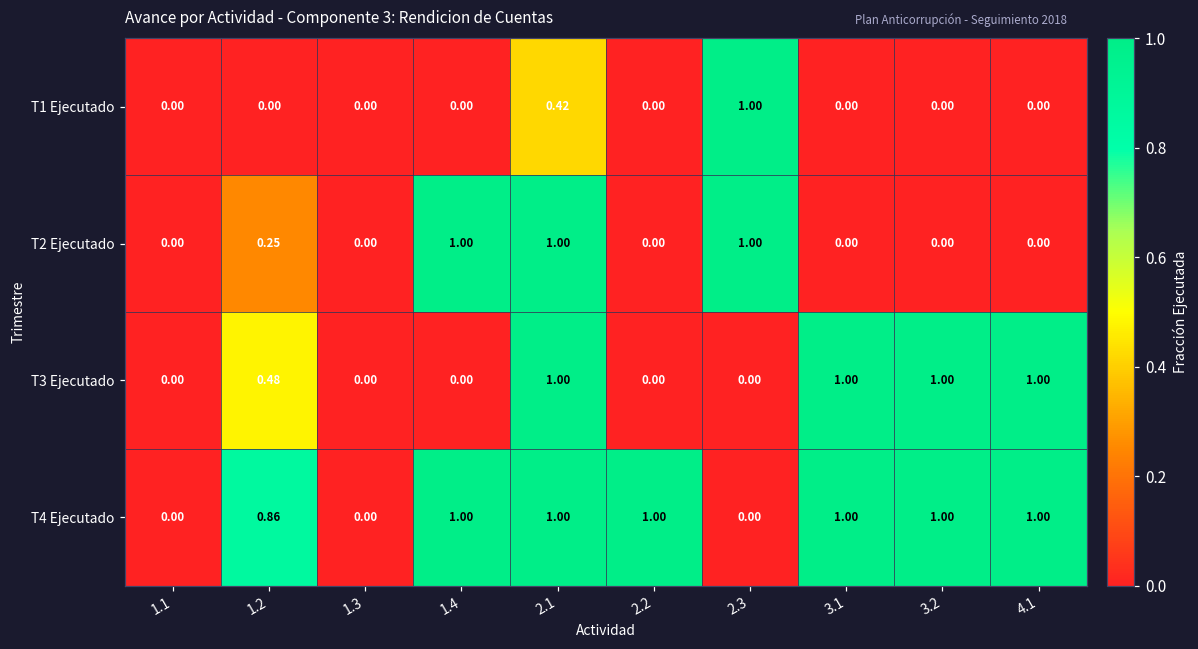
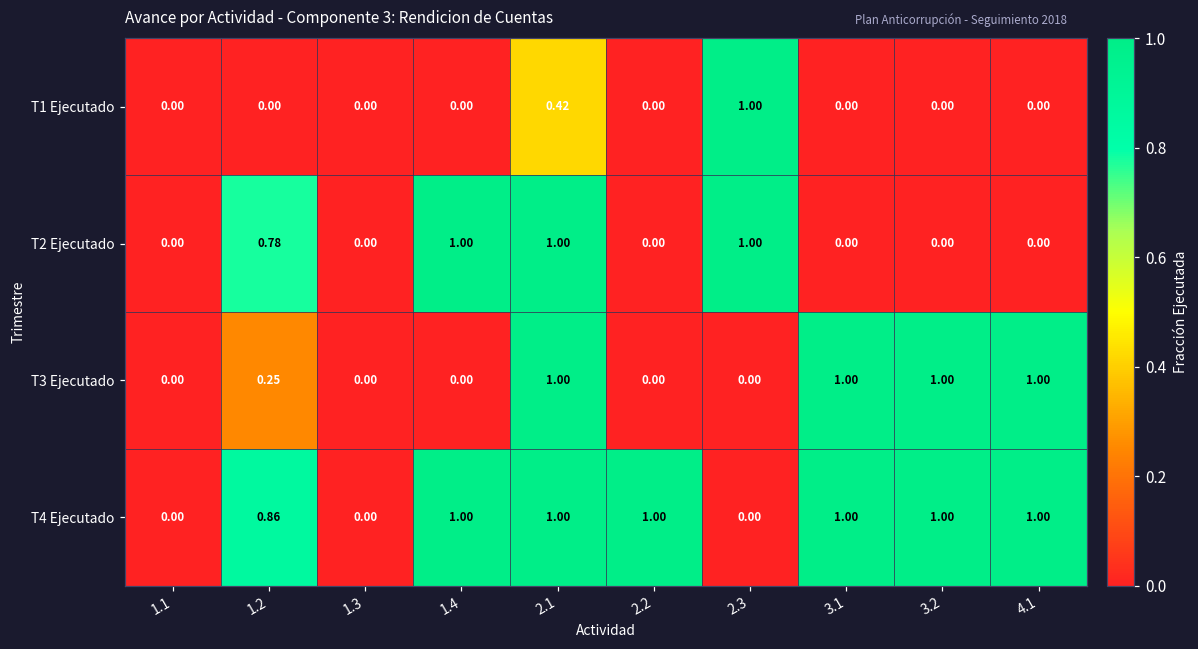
T2 Ejecutado, 1.2: 0.25 -> 0.78
T3 Ejecutado, 1.2: 0.48 -> 0.25
